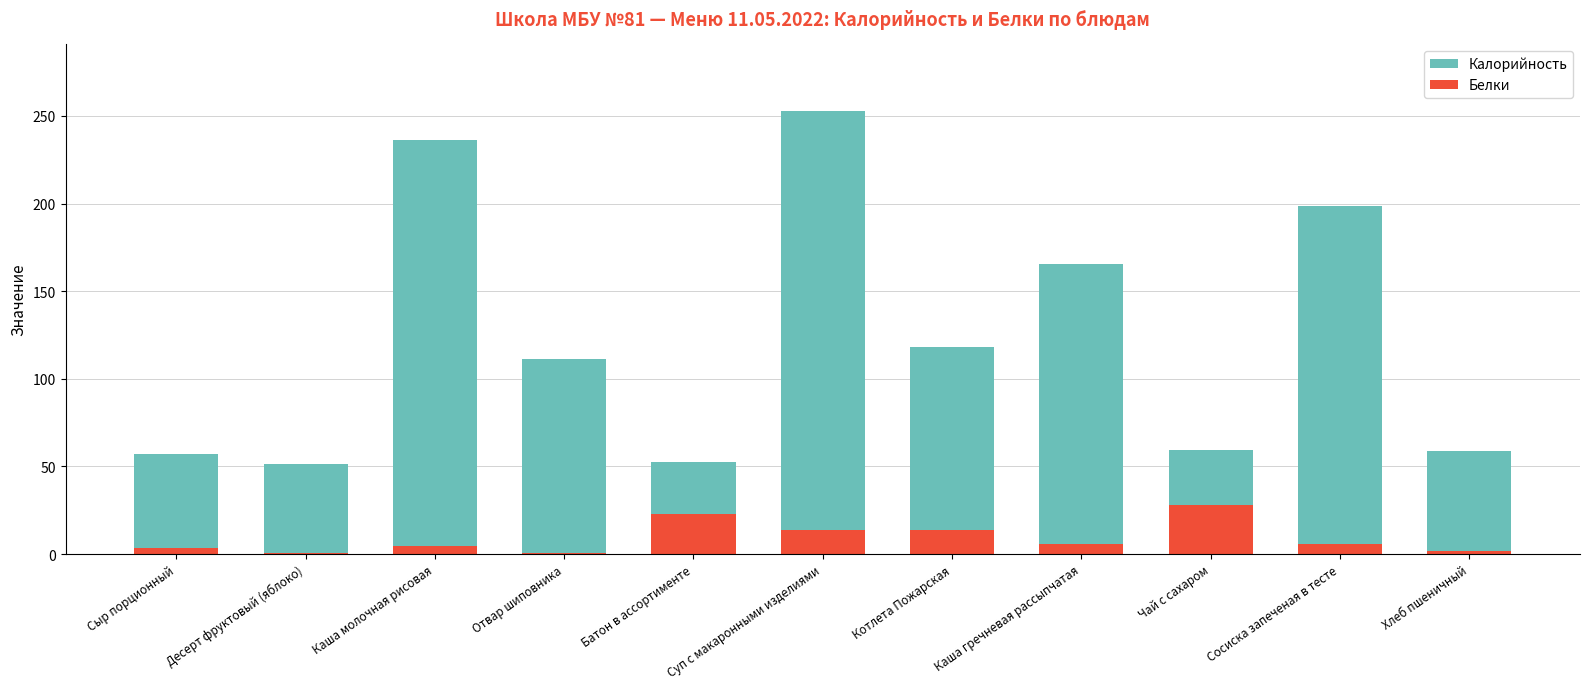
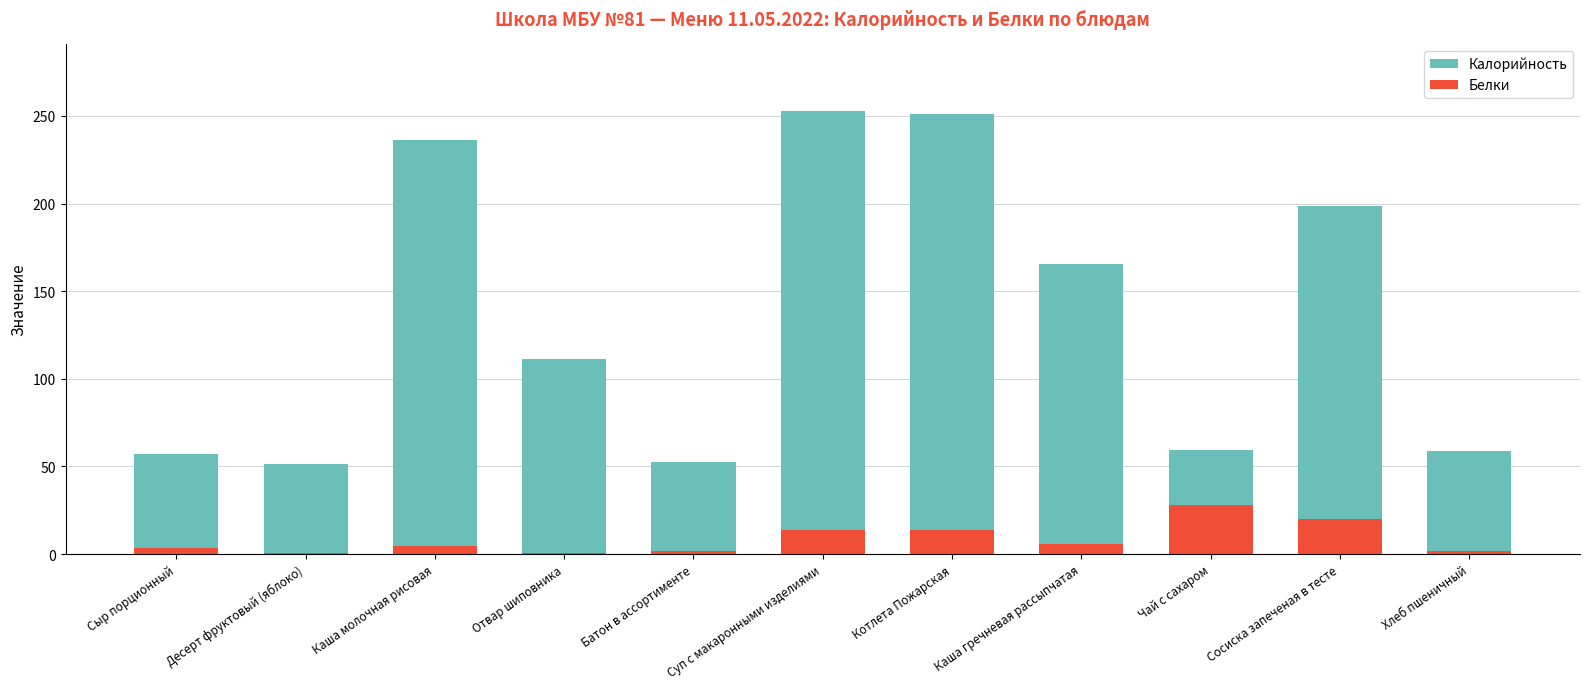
Белки, Батон в ассортименте: 23 -> 2
Калорийность, Котлета Пожарская: 118 -> 251
Белки, Сосиска запеченая в тесте: 6 -> 20
